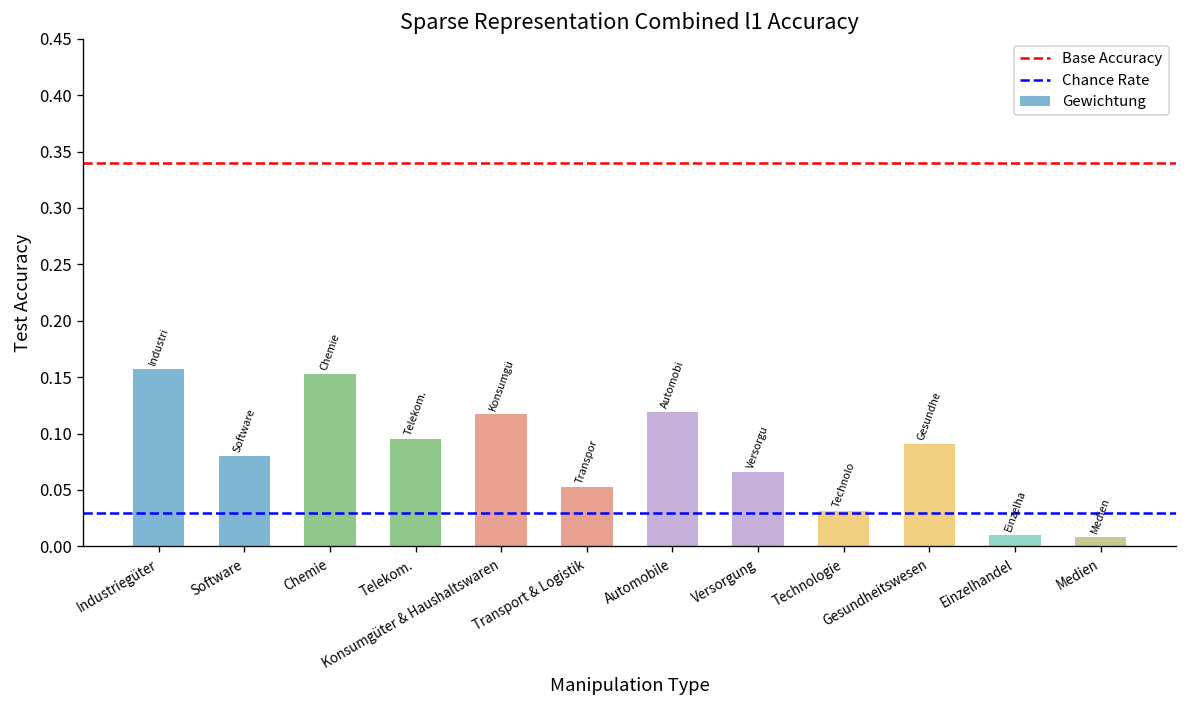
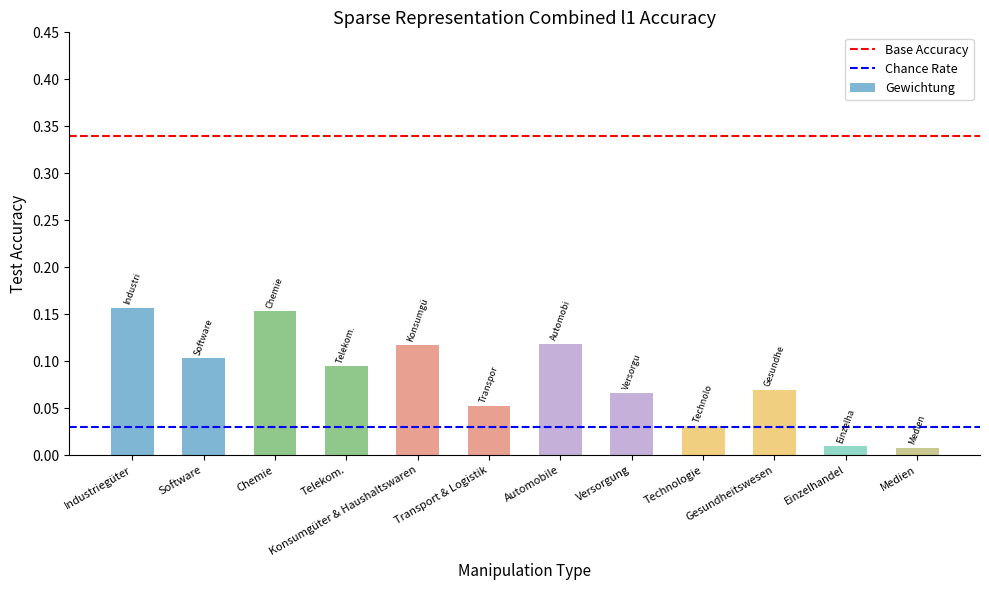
Software: 0.08 -> 0.10
Gesundheitswesen: 0.09 -> 0.07
